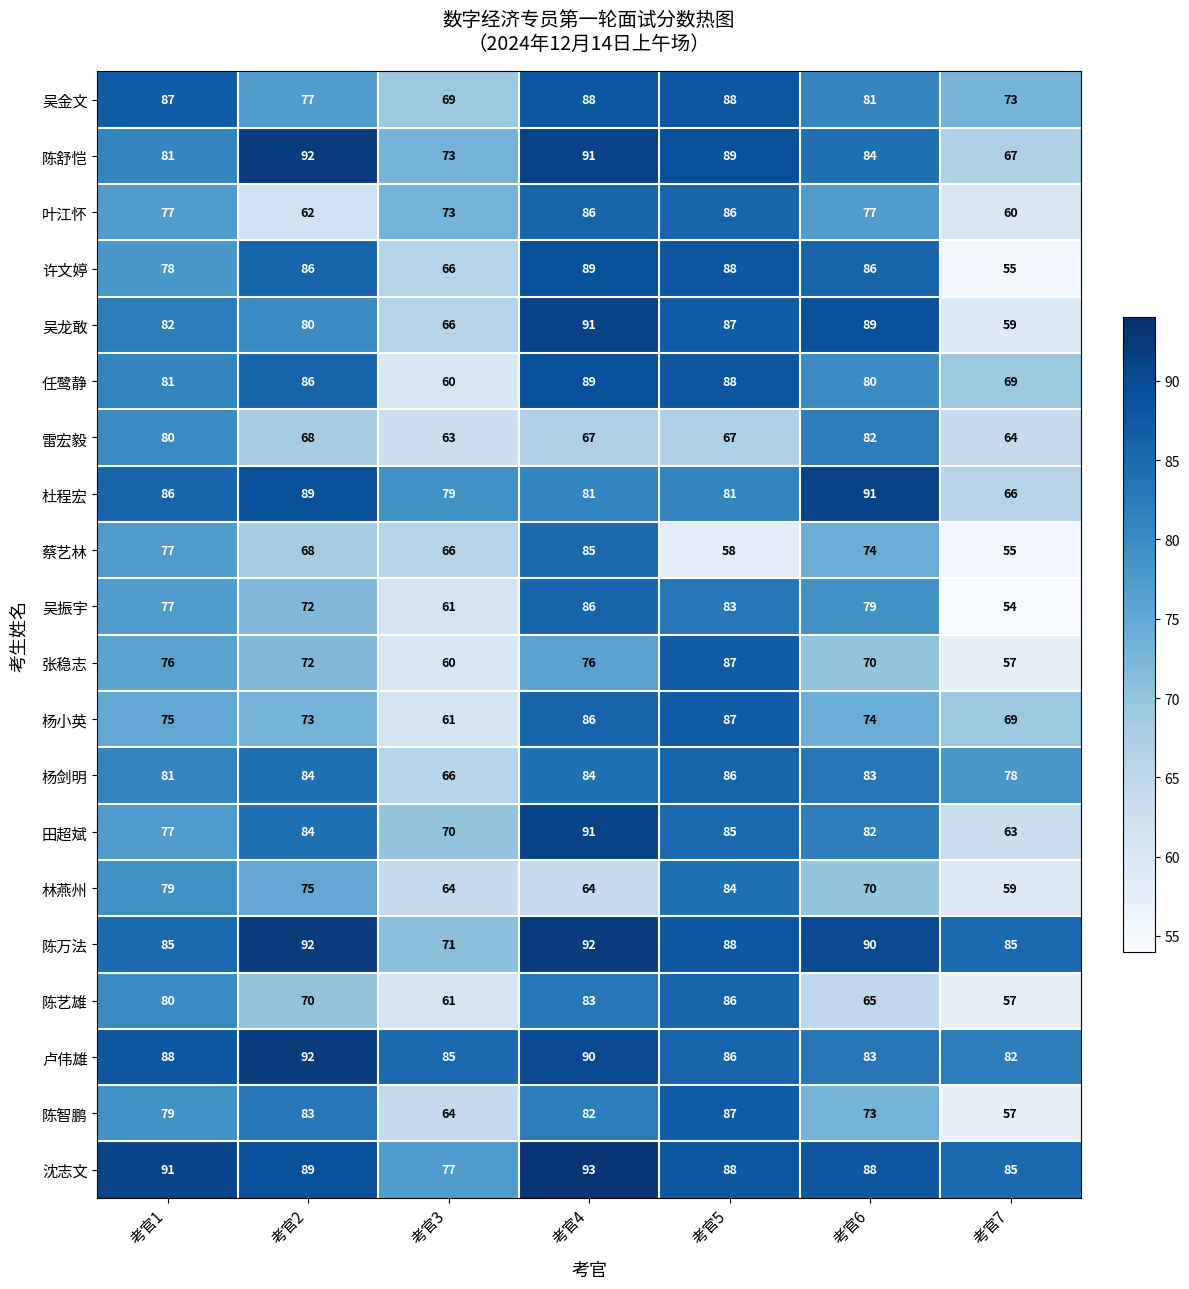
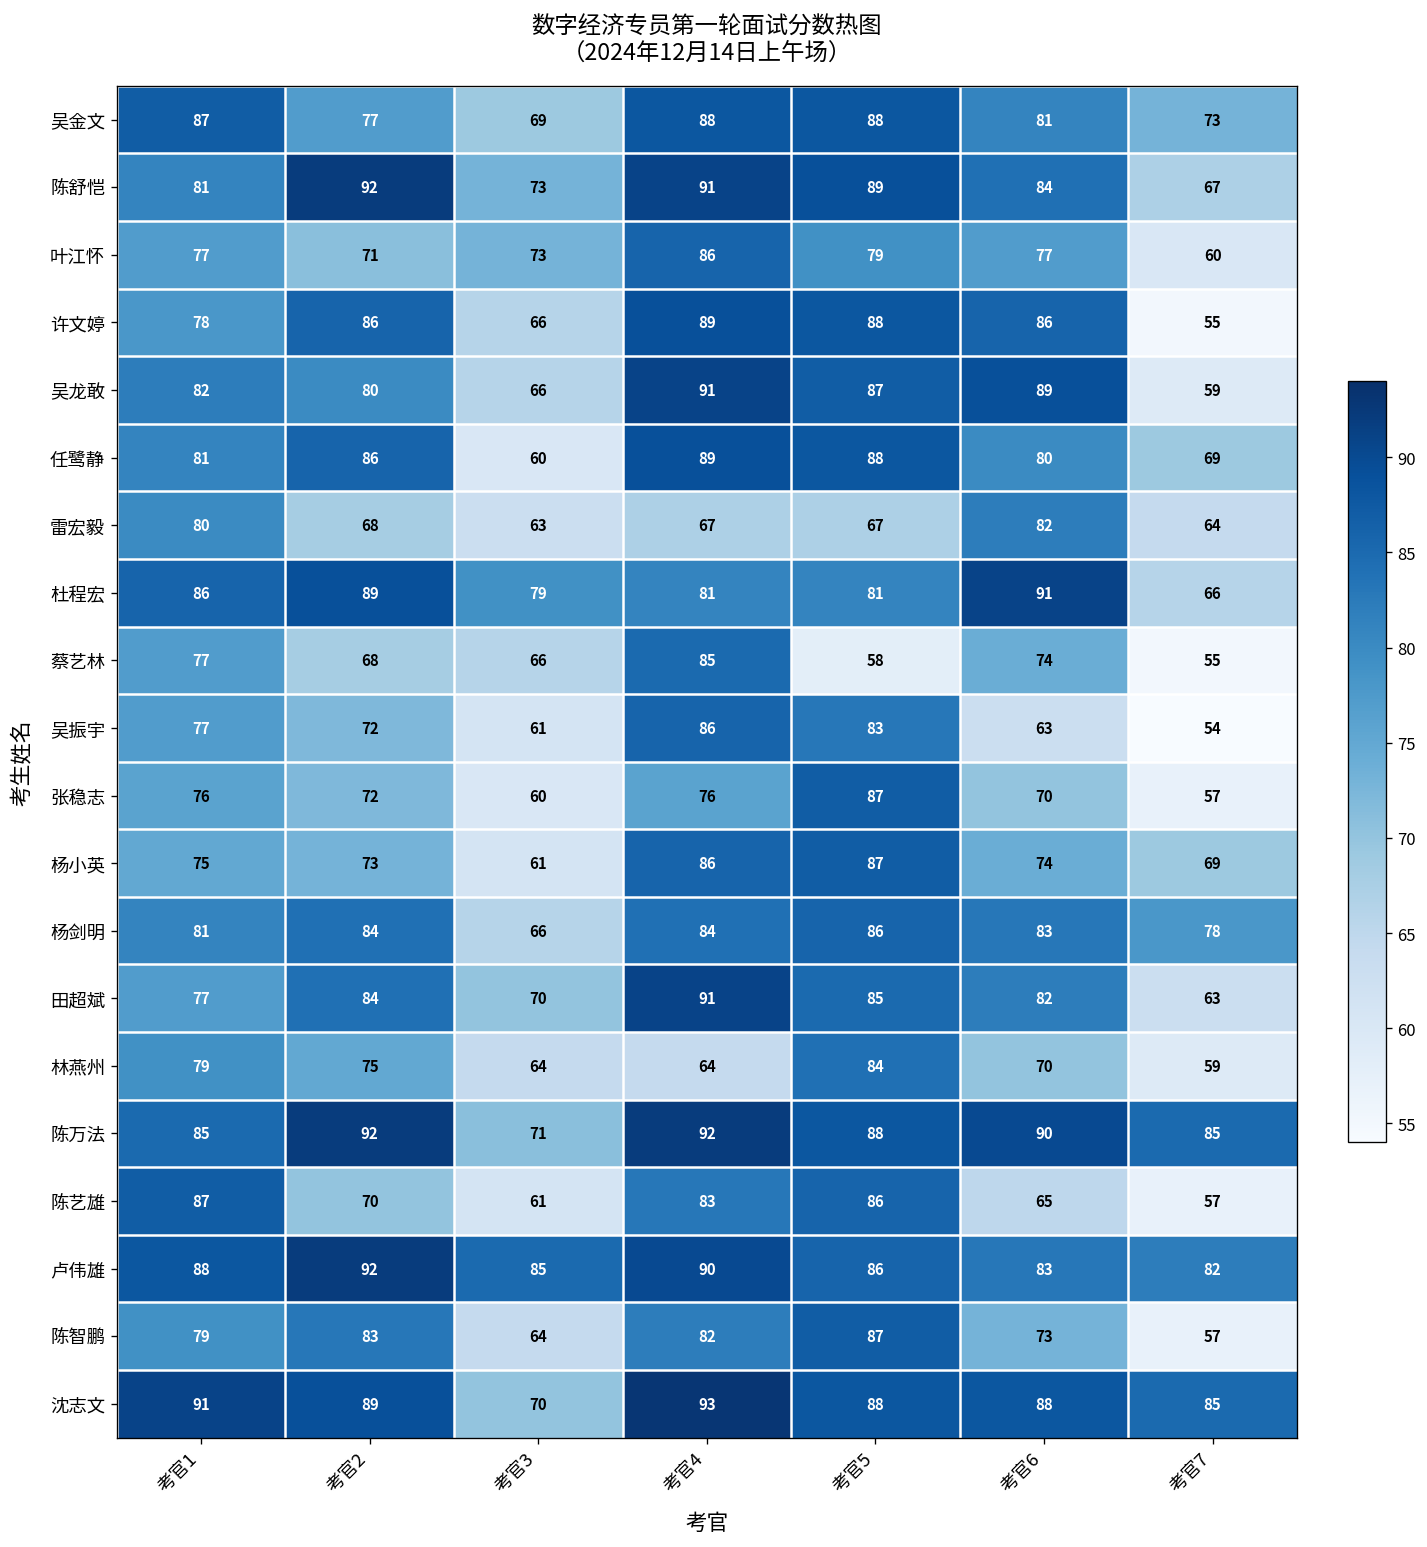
叶江怀, 考官2: 62 -> 71
叶江怀, 考官5: 86 -> 79
吴振宇, 考官6: 79 -> 63
陈艺雄, 考官1: 80 -> 87
沈志文, 考官3: 77 -> 70
